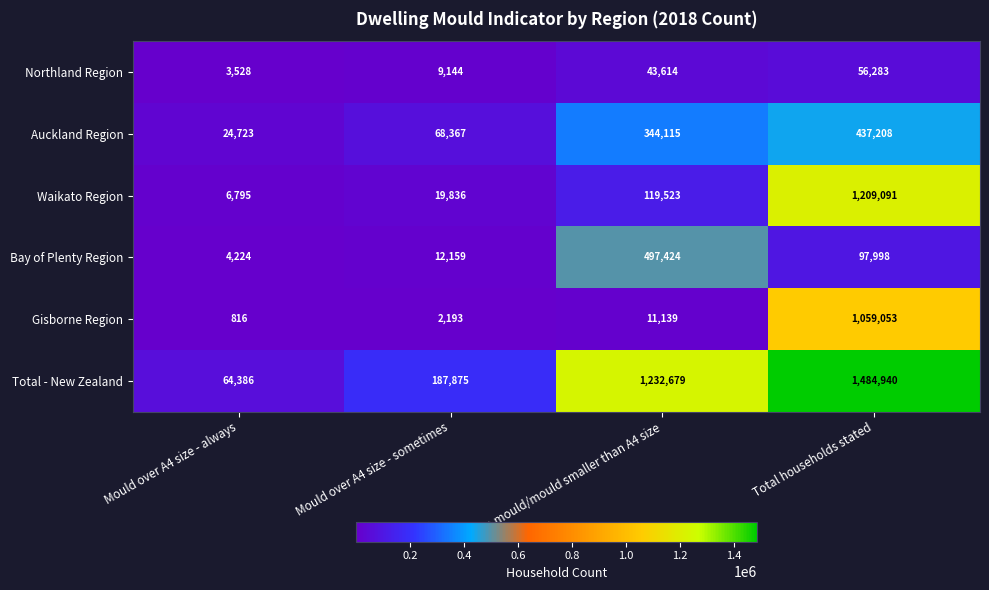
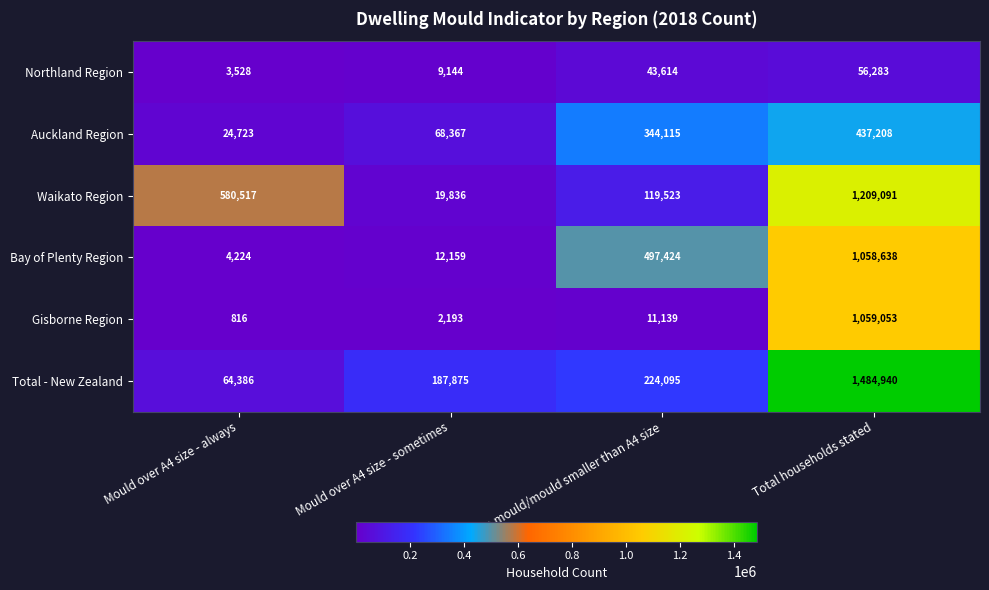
Waikato Region, Mould over A4 size - always: 6,795 -> 580,517
Bay of Plenty Region, Total households stated: 97,998 -> 1,058,638
Total - New Zealand, No mould/mould smaller than A4 size: 1,232,679 -> 224,095
